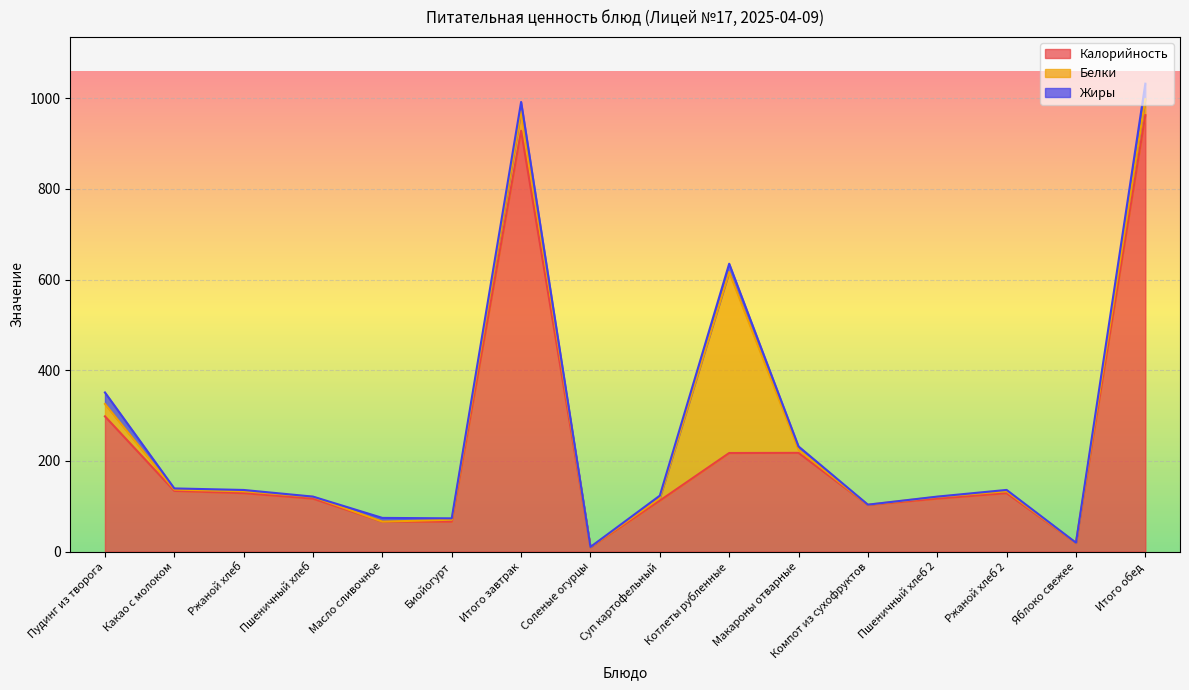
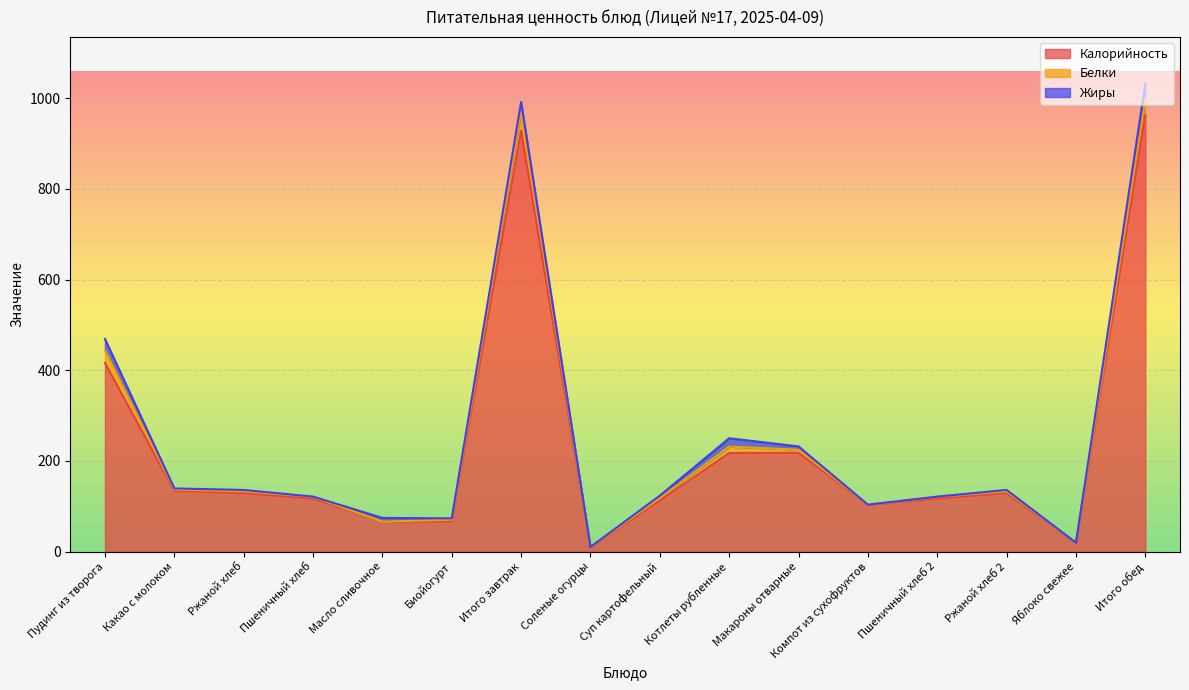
Калорийность, Пудинг из творога: 300 -> 420
Белки, Котлеты рубленные: 400 -> 10
